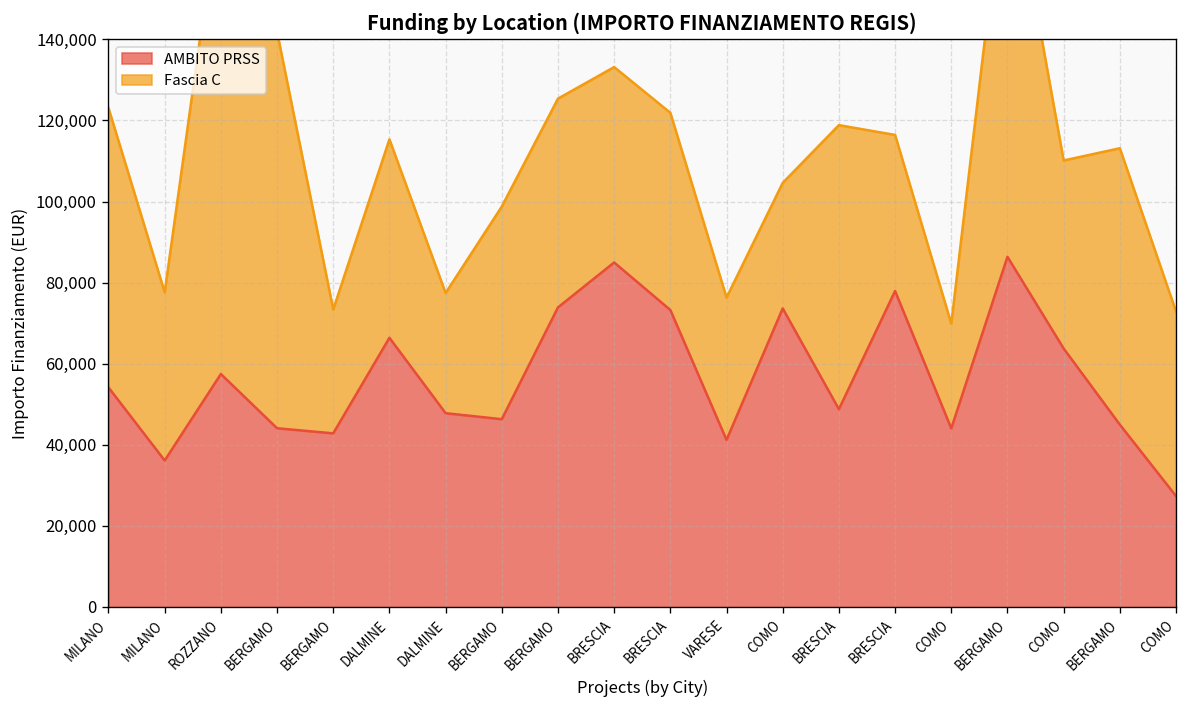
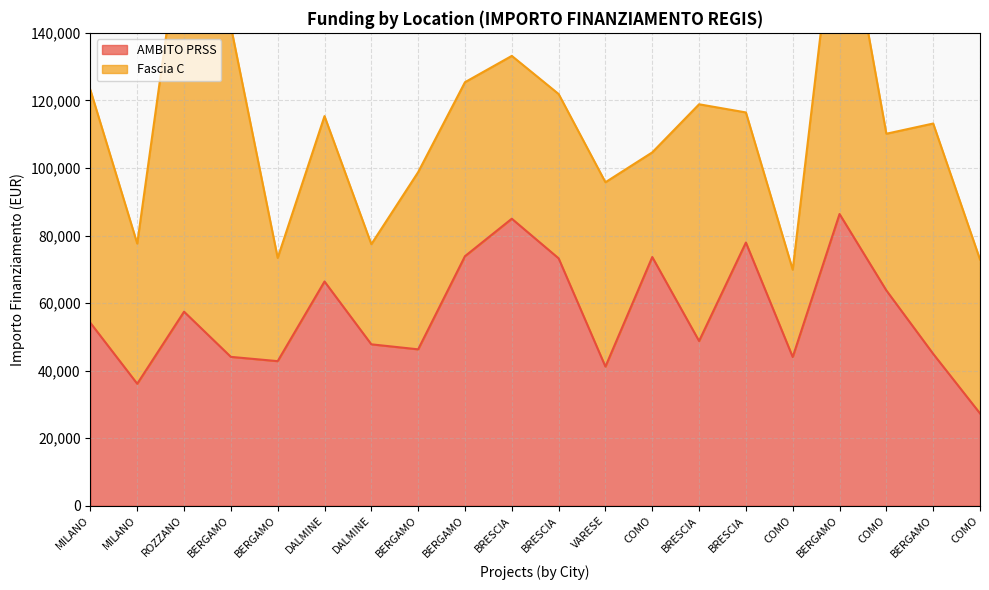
Fascia C, VARESE: 35,000 -> 55,000
